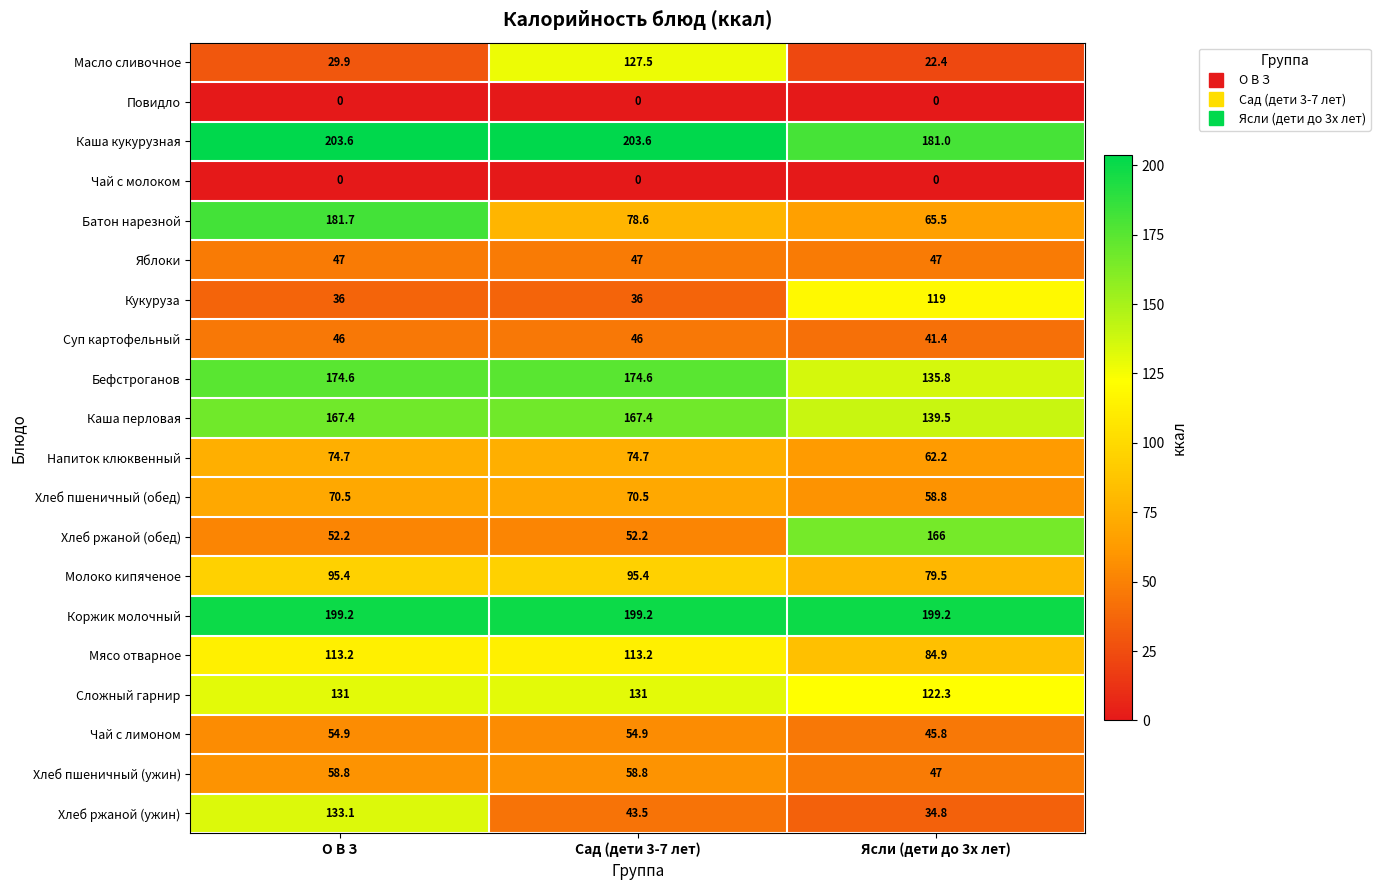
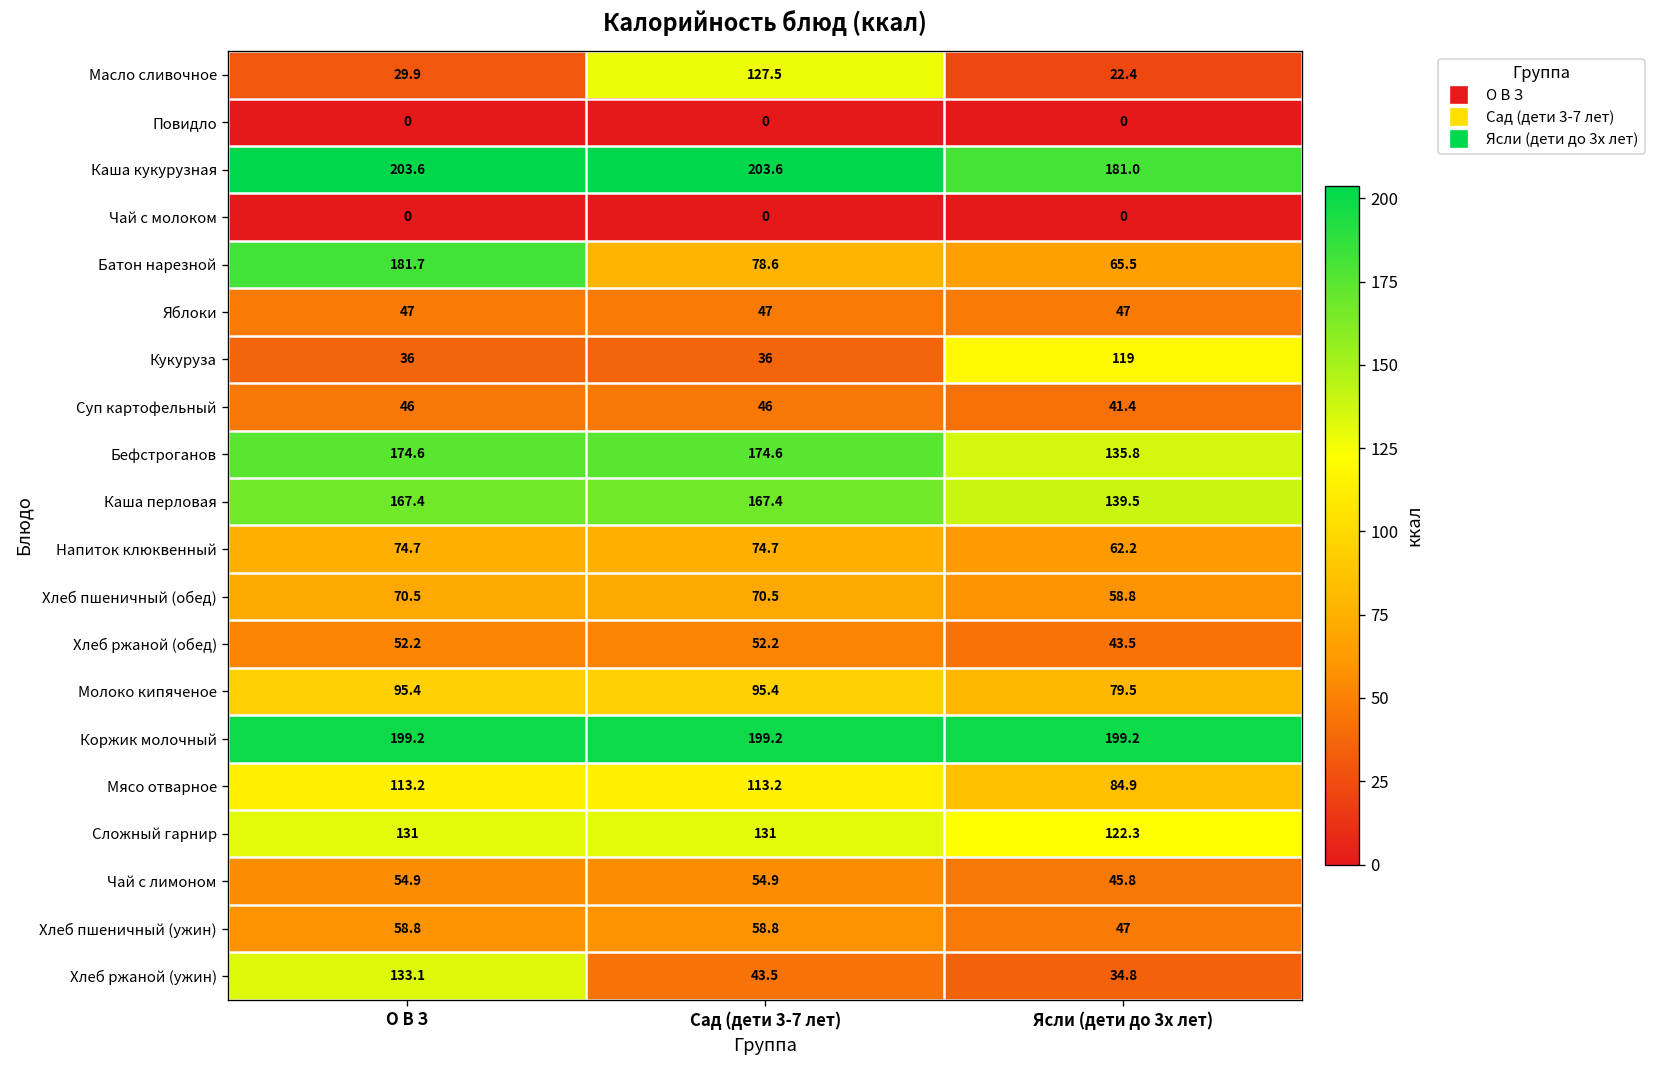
Хлеб ржаной (обед), Ясли (дети до 3х лет): 166 -> 43.5
